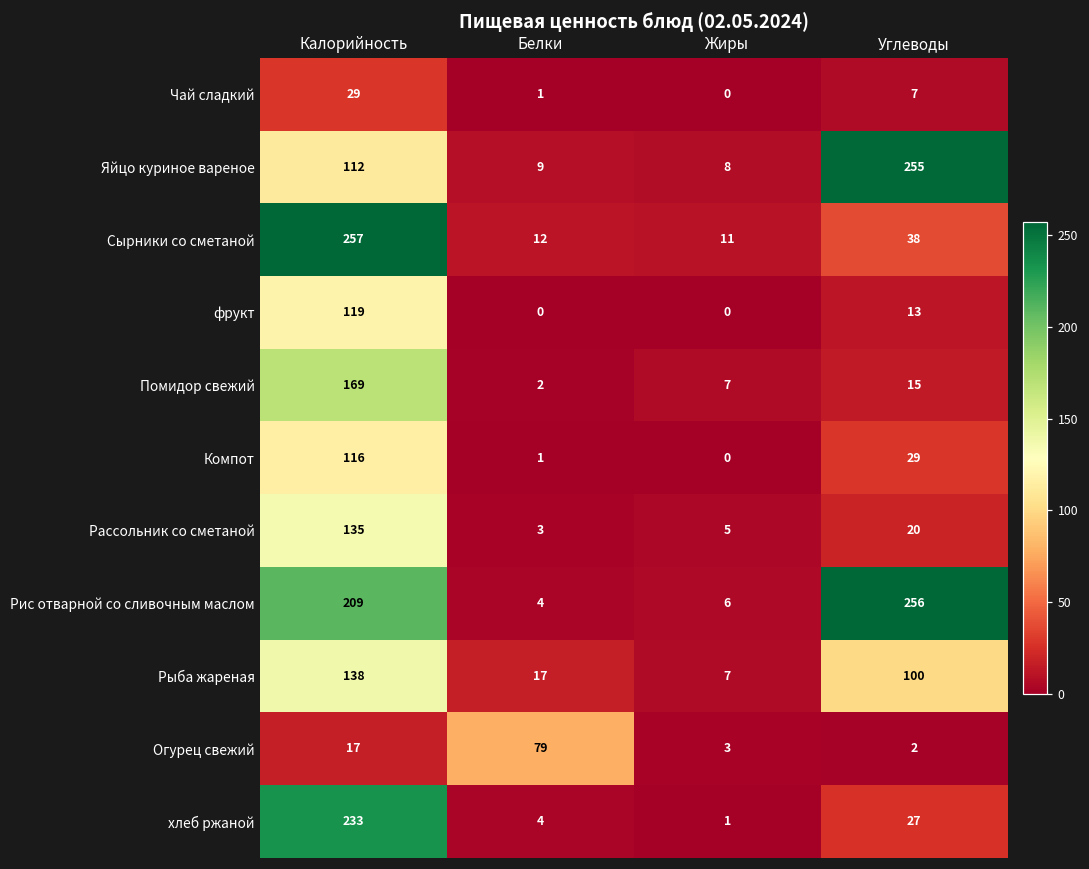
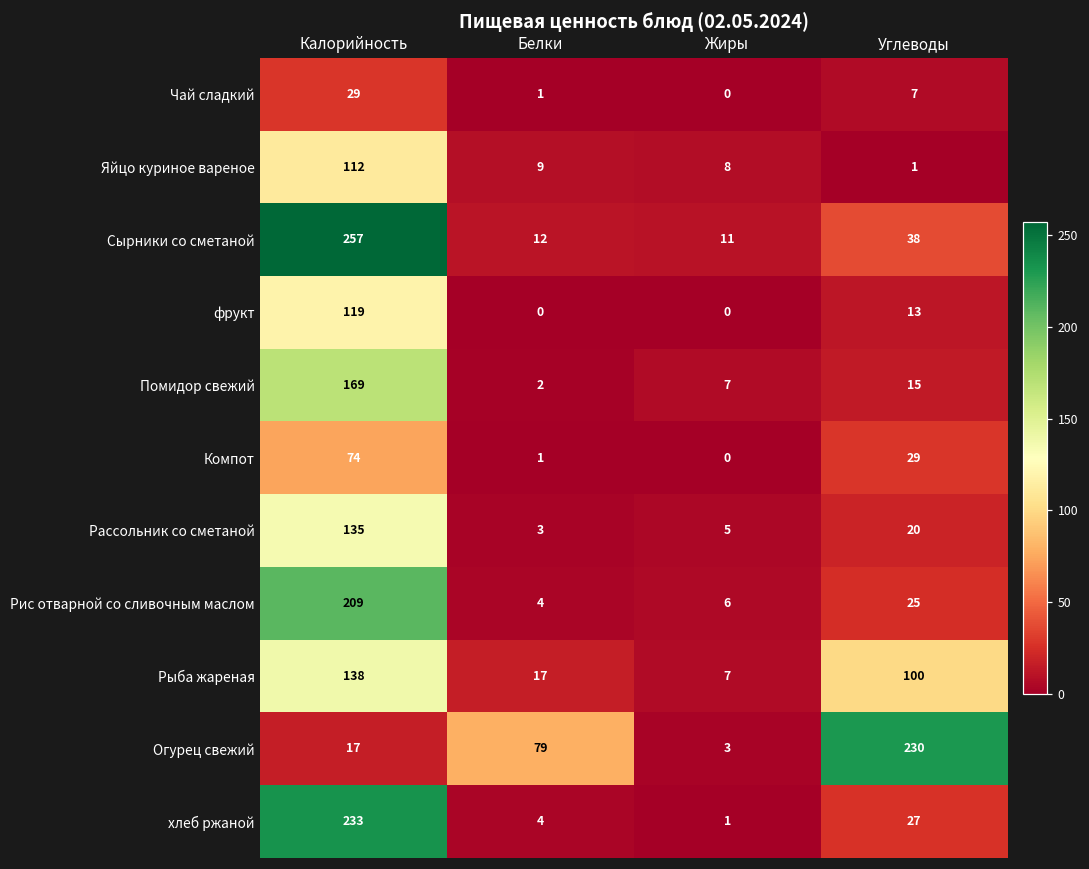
Яйцо куриное вареное, Углеводы: 255 -> 1
Компот, Калорийность: 116 -> 74
Рис отварной со сливочным маслом, Углеводы: 256 -> 25
Огурец свежий, Углеводы: 2 -> 230
